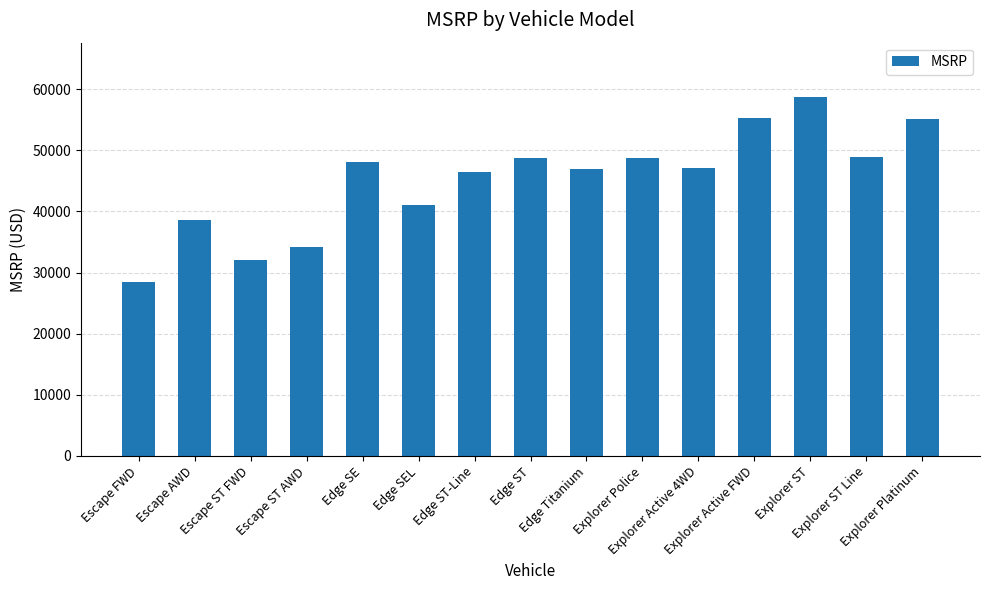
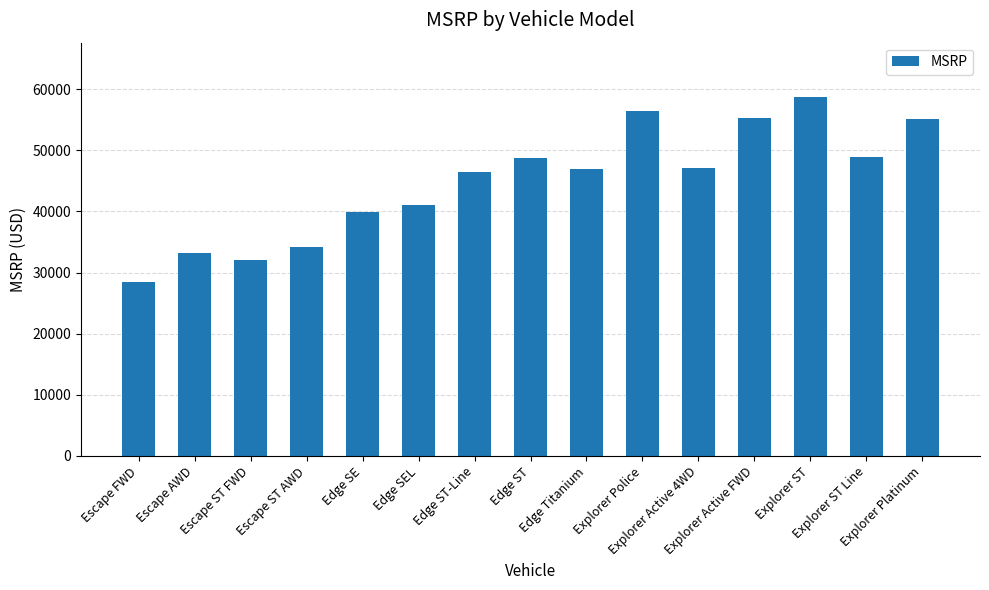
Escape AWD: 39000 -> 33000
Edge SE: 48000 -> 40000
Explorer Police: 49000 -> 56000
